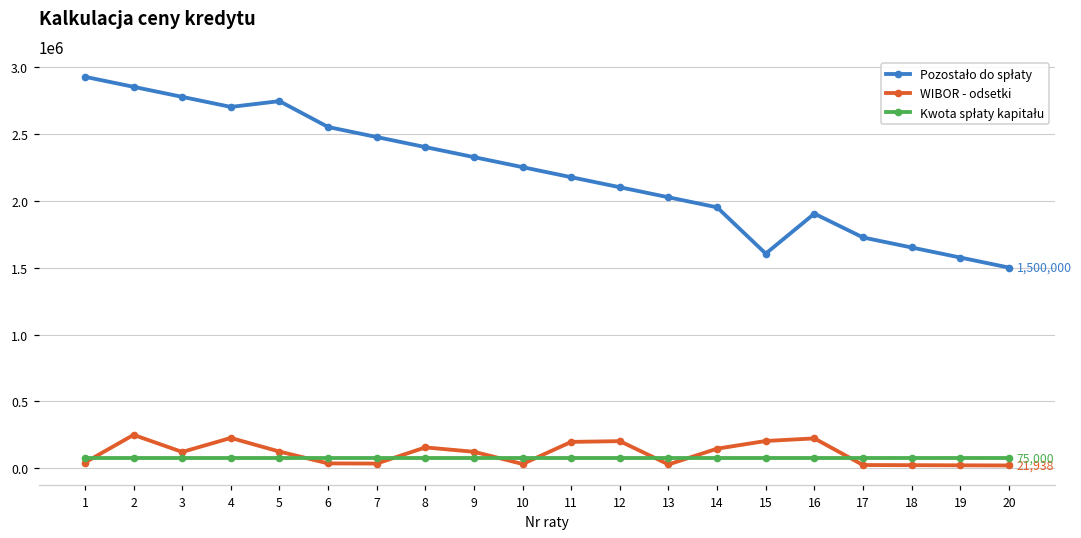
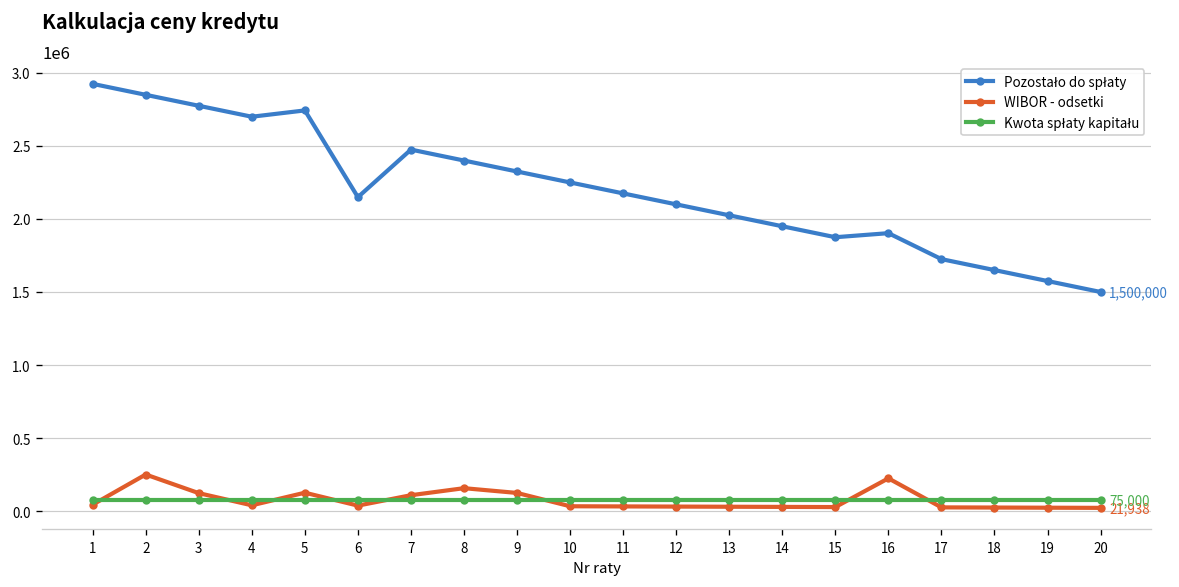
WIBOR - odsetki, 4: 230000 -> 40000
Pozostało do spłaty, 6: 2550000 -> 2150000
WIBOR - odsetki, 7: 40000 -> 110000
WIBOR - odsetki, 11: 200000 -> 30000
WIBOR - odsetki, 12: 200000 -> 30000
WIBOR - odsetki, 14: 150000 -> 30000
Pozostało do spłaty, 15: 1600000 -> 1880000
WIBOR - odsetki, 15: 200000 -> 30000
